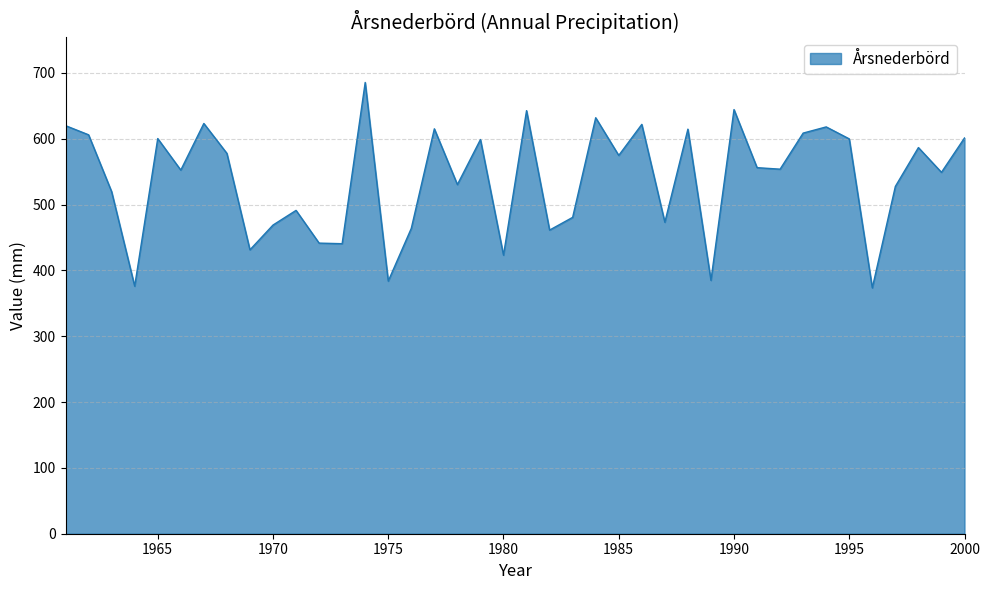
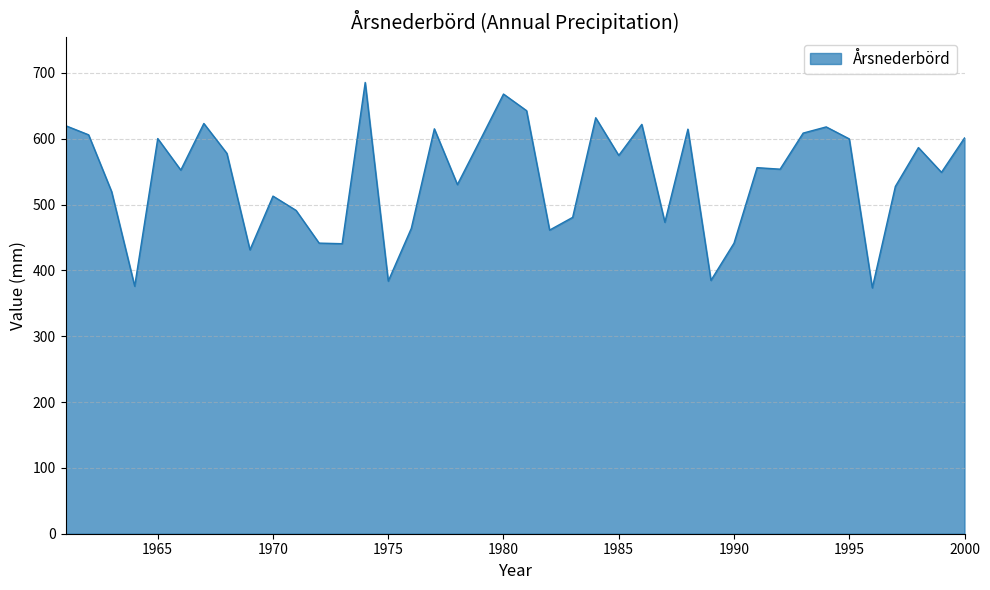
1970: 470 -> 510
1980: 420 -> 670
1990: 640 -> 440
